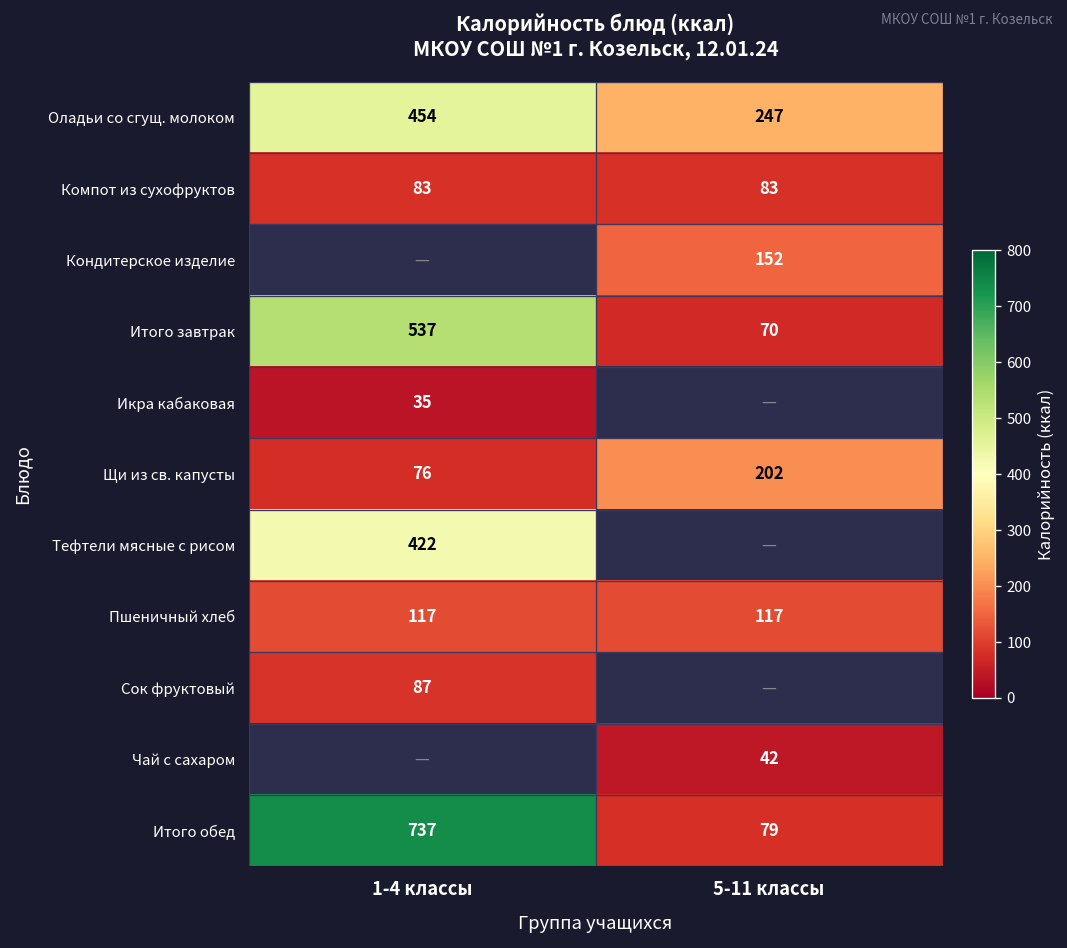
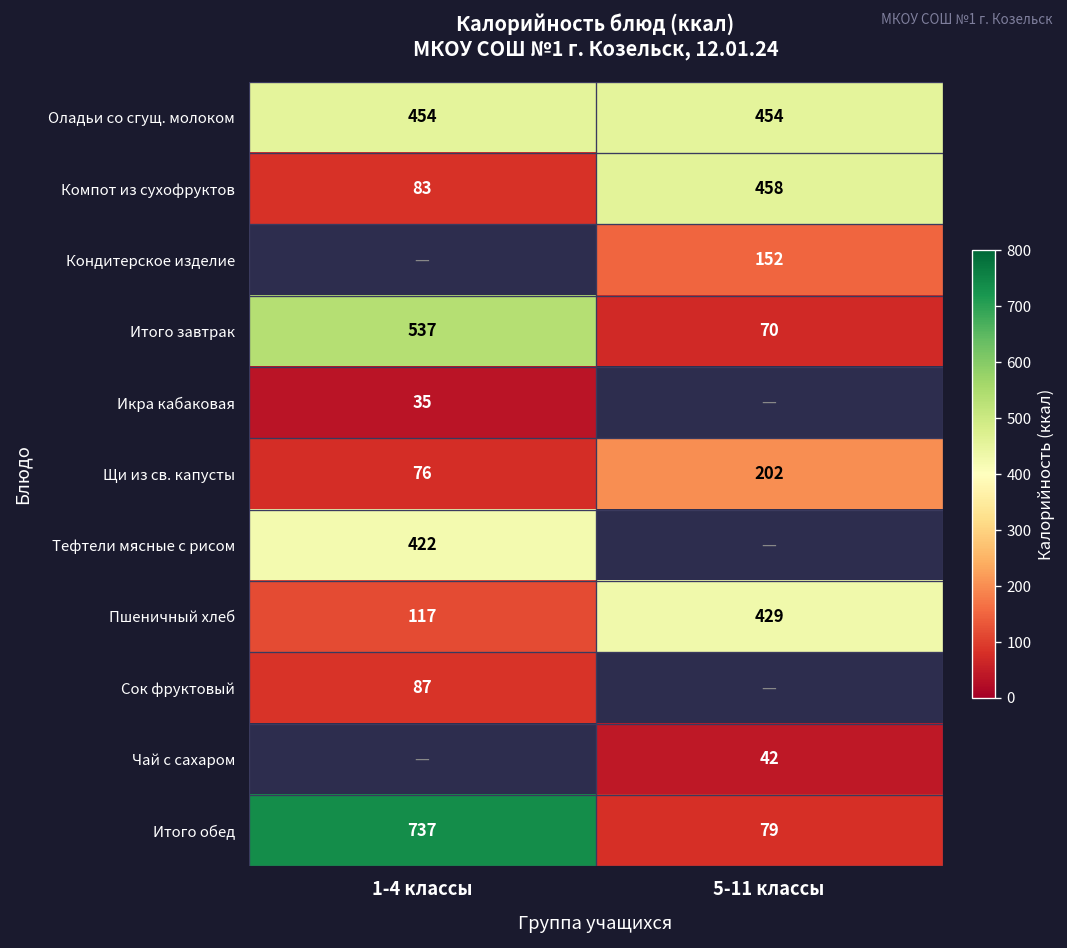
Оладьи со сгущ. молоком, 5-11 классы: 247 -> 454
Компот из сухофруктов, 5-11 классы: 83 -> 458
Пшеничный хлеб, 5-11 классы: 117 -> 429
